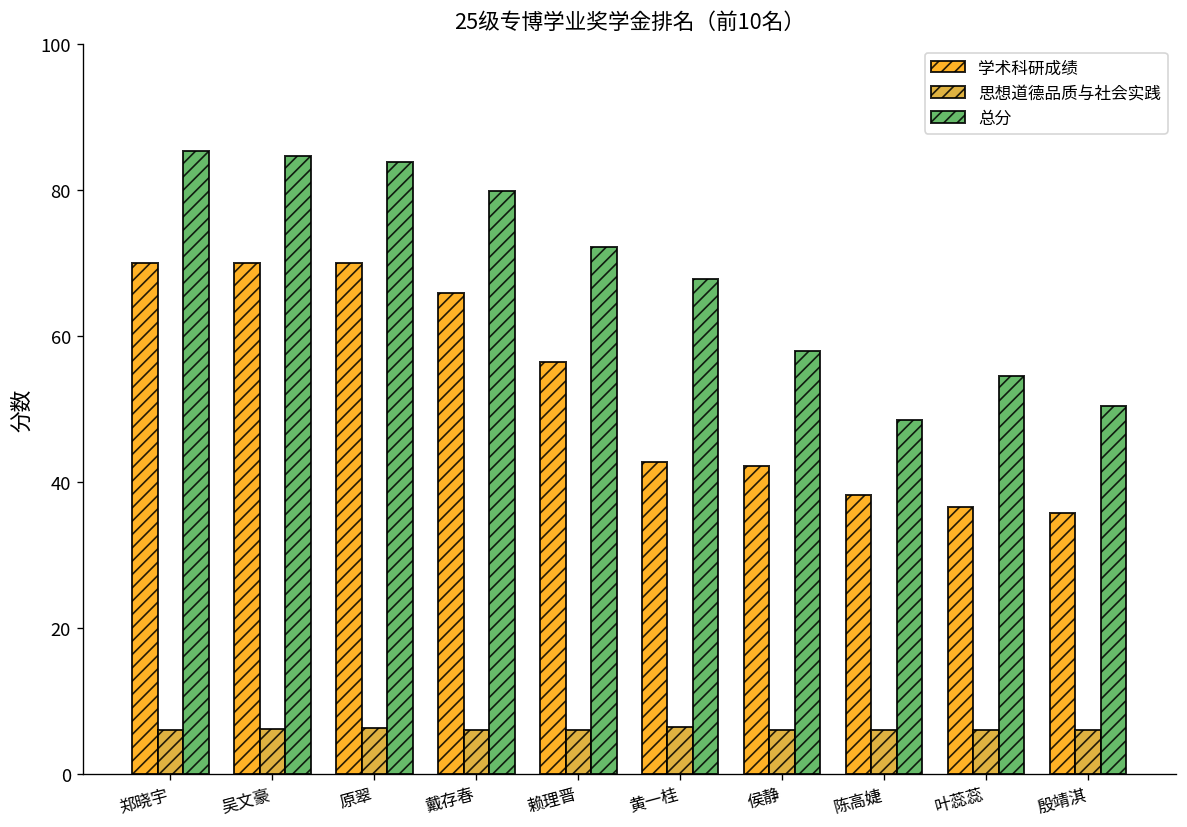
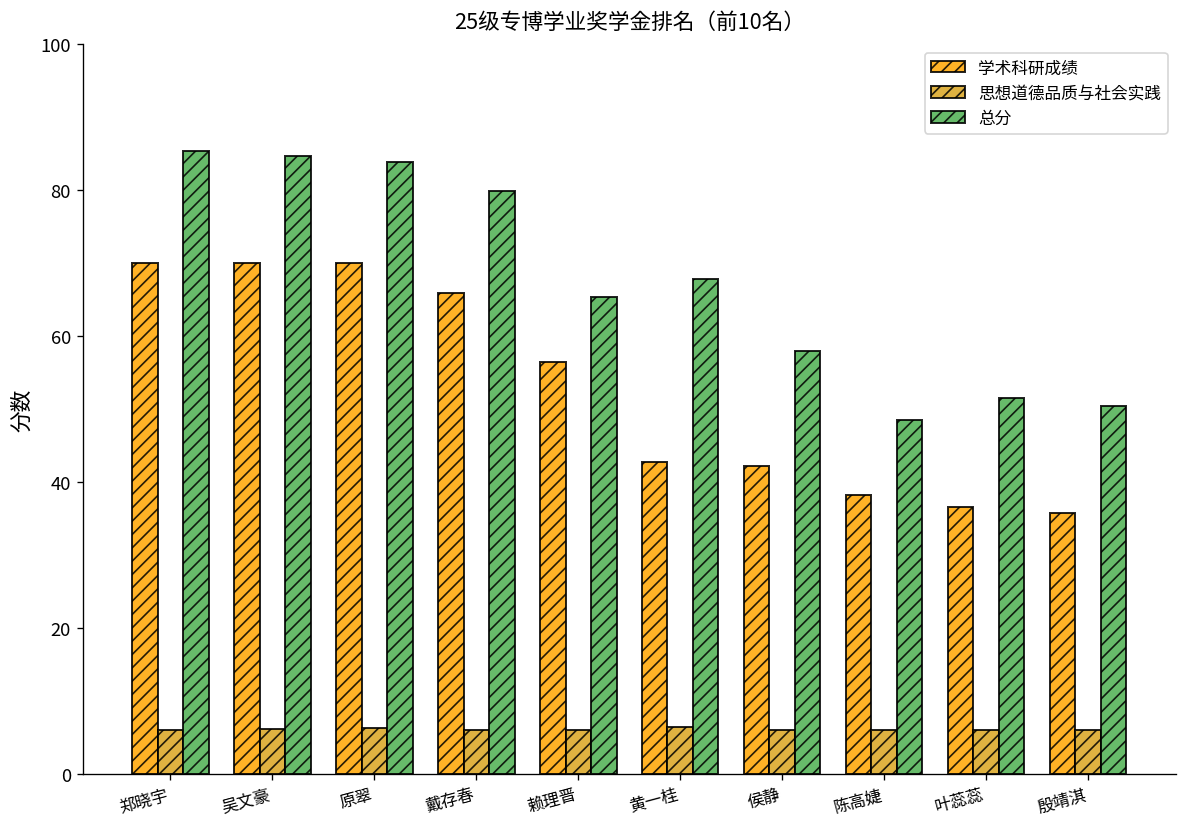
总分, 赖理晋: 72 -> 65
总分, 叶蕊蕊: 55 -> 52
